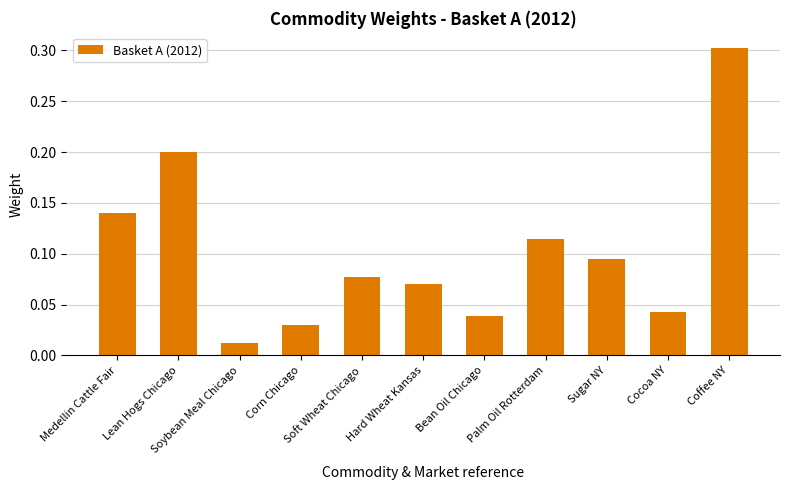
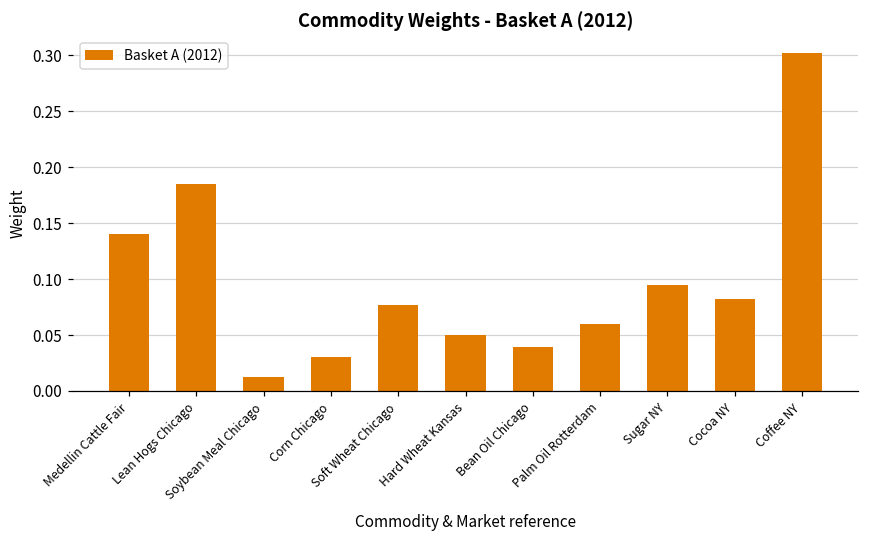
Lean Hogs Chicago: 0.200 -> 0.185
Hard Wheat Kansas: 0.070 -> 0.050
Palm Oil Rotterdam: 0.114 -> 0.060
Cocoa NY: 0.043 -> 0.082
